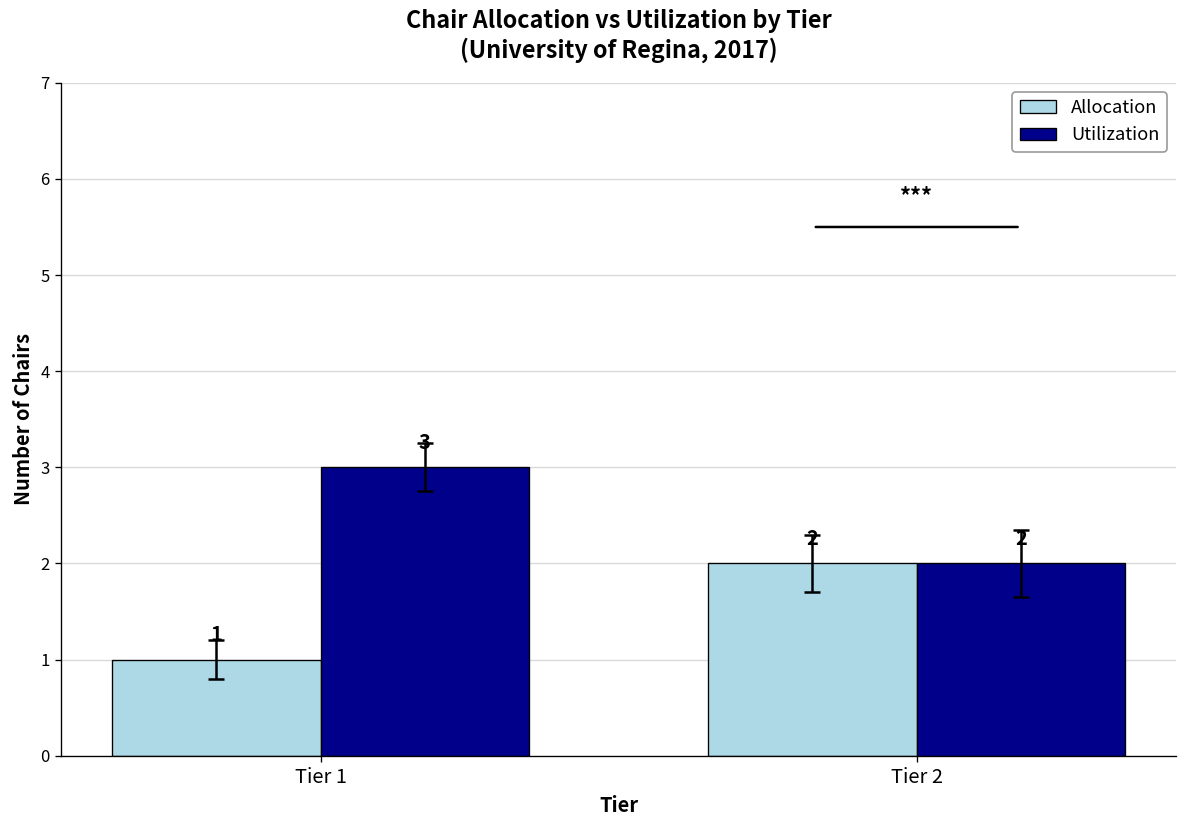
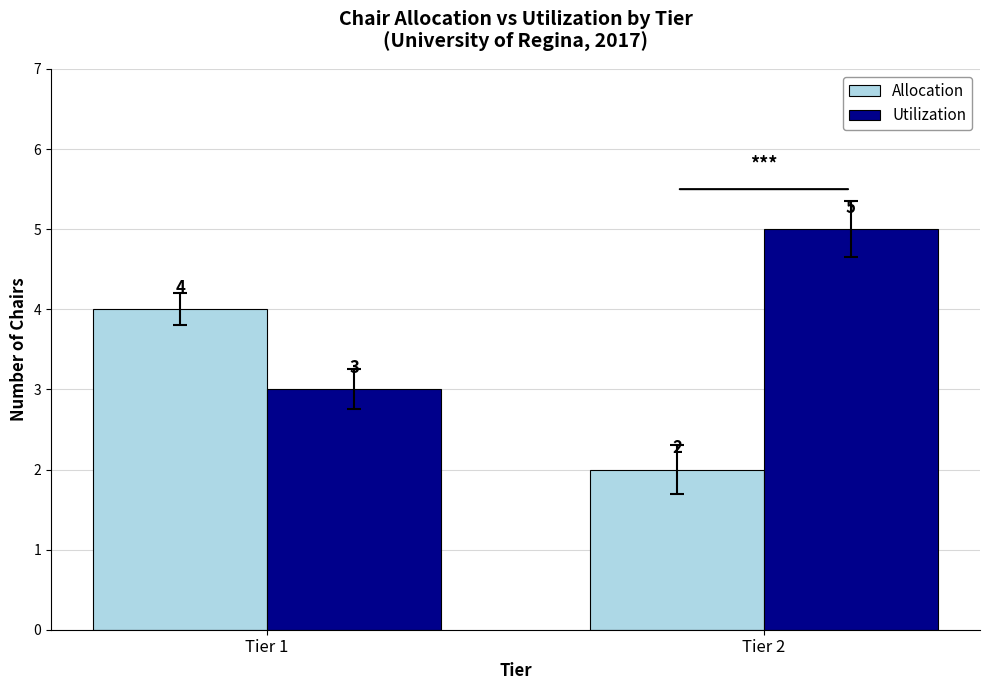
Allocation, Tier 1: 1 -> 4
Utilization, Tier 2: 2 -> 5
